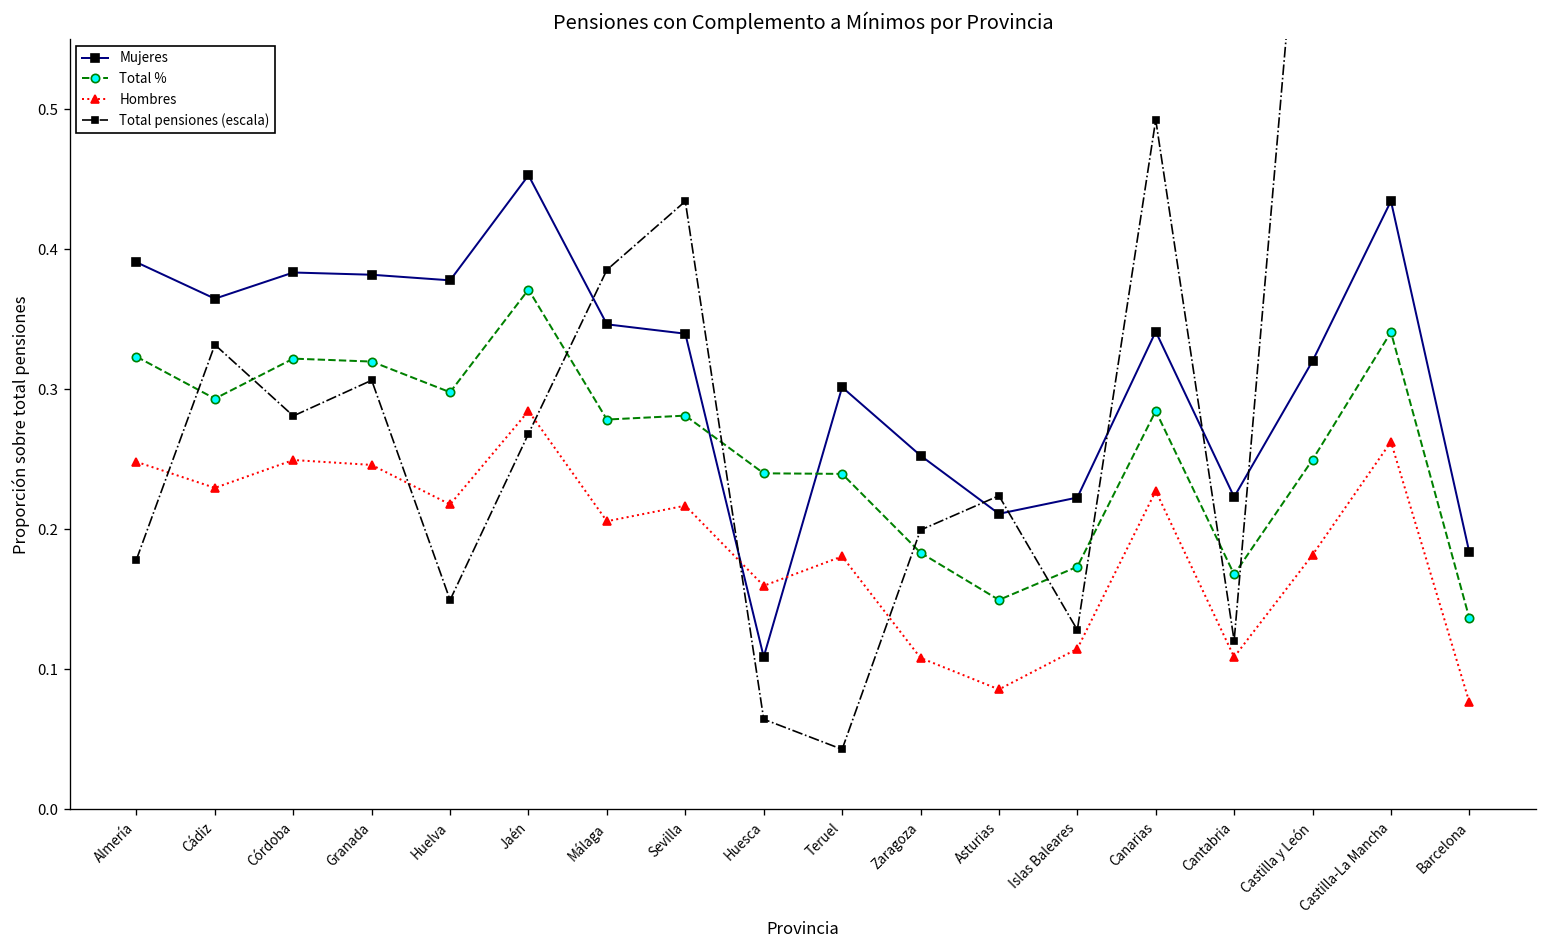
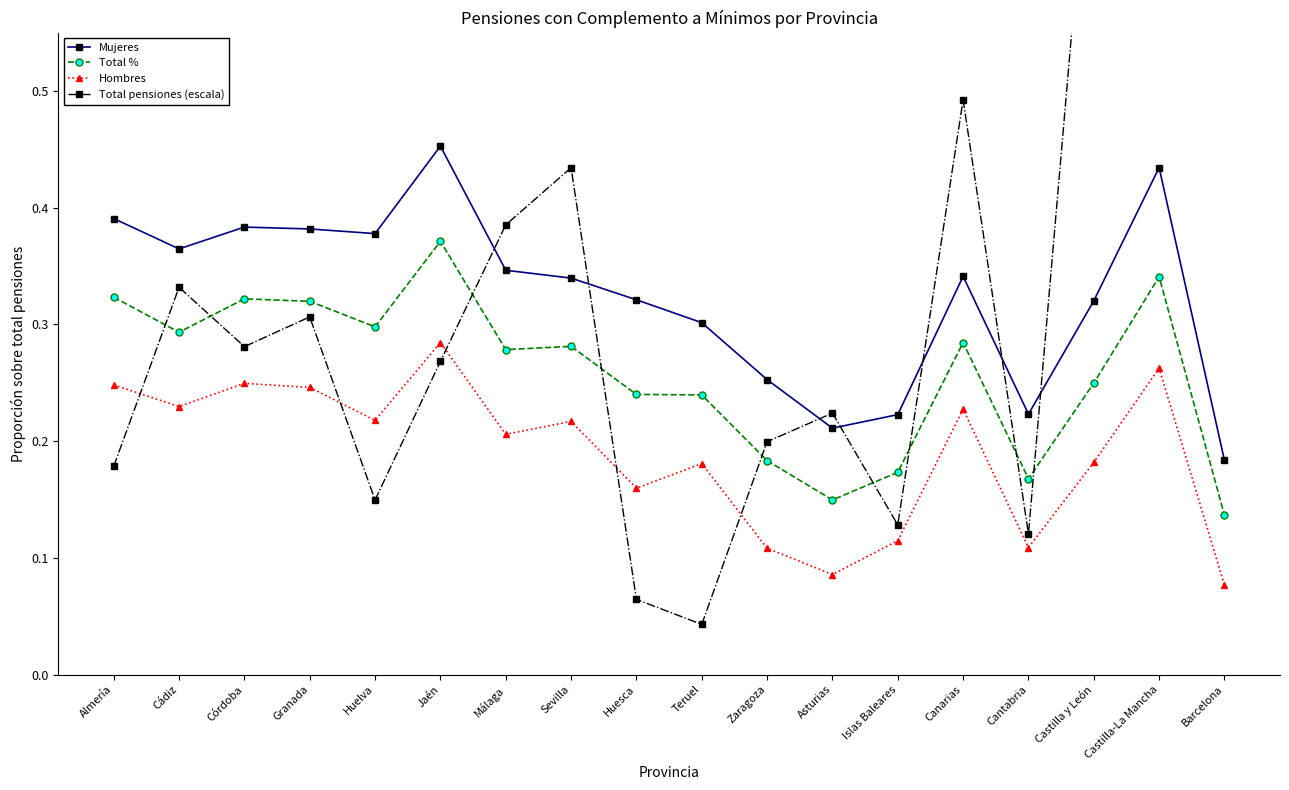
Mujeres, Huesca: 0.109 -> 0.321
